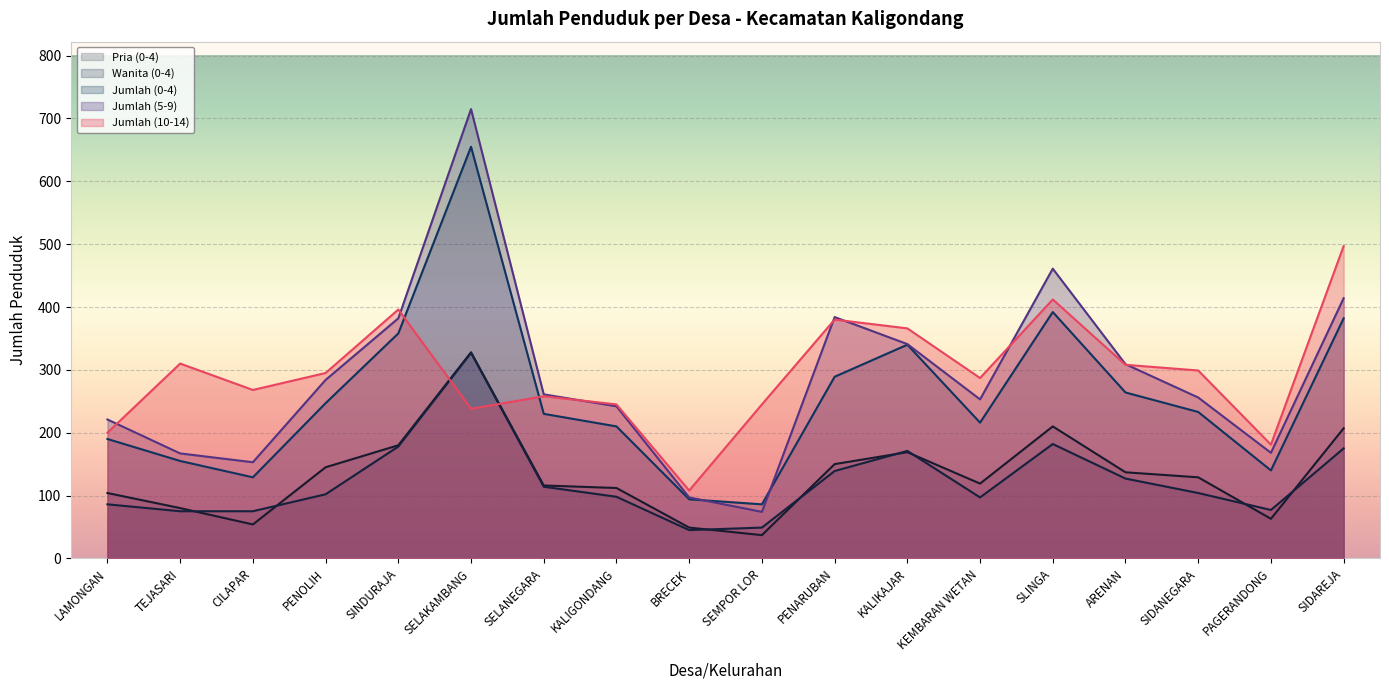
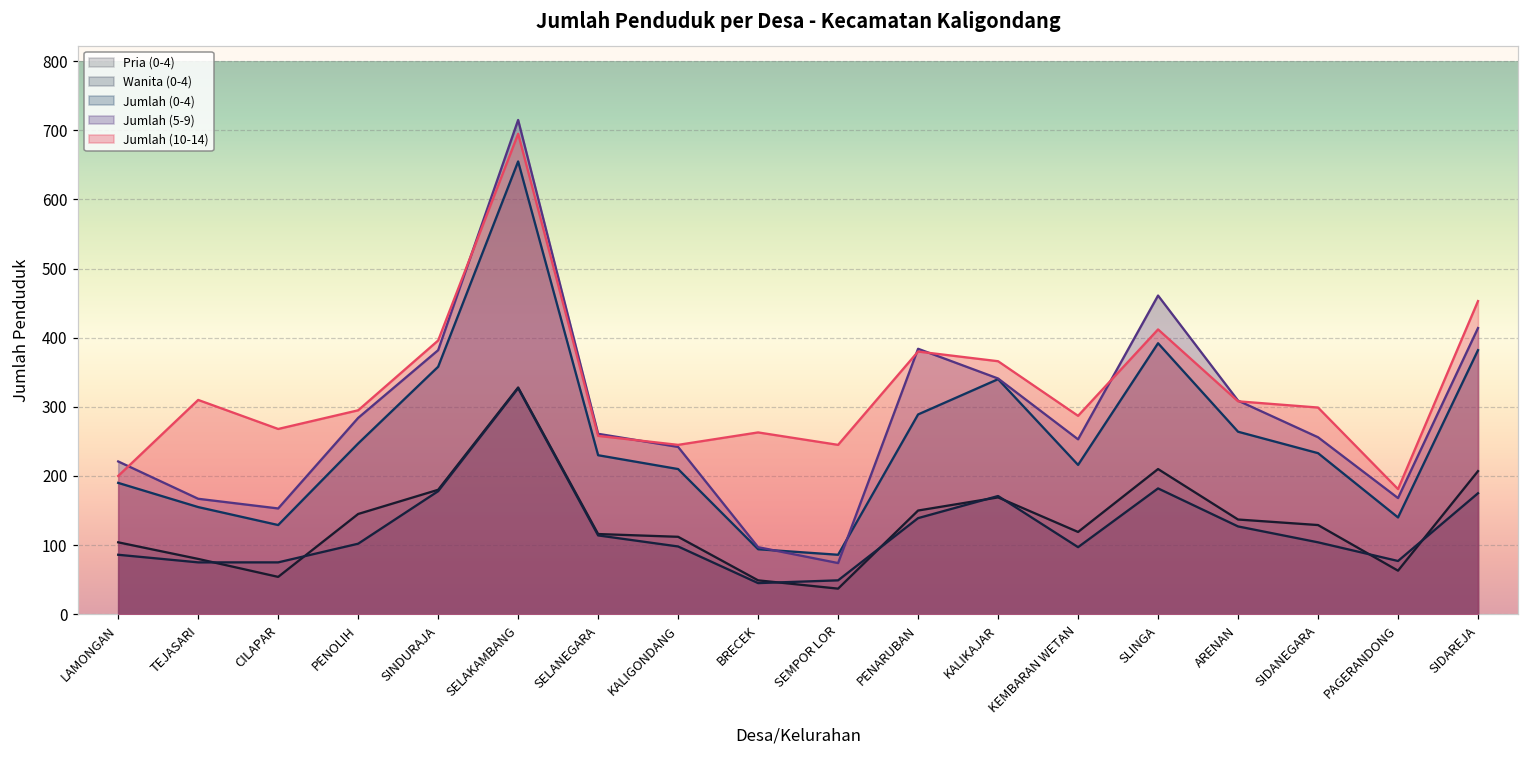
Jumlah (10-14), SELAKAMBANG: 240 -> 700
Jumlah (10-14), BRECEK: 110 -> 260
Jumlah (10-14), SIDAREJA: 500 -> 450
